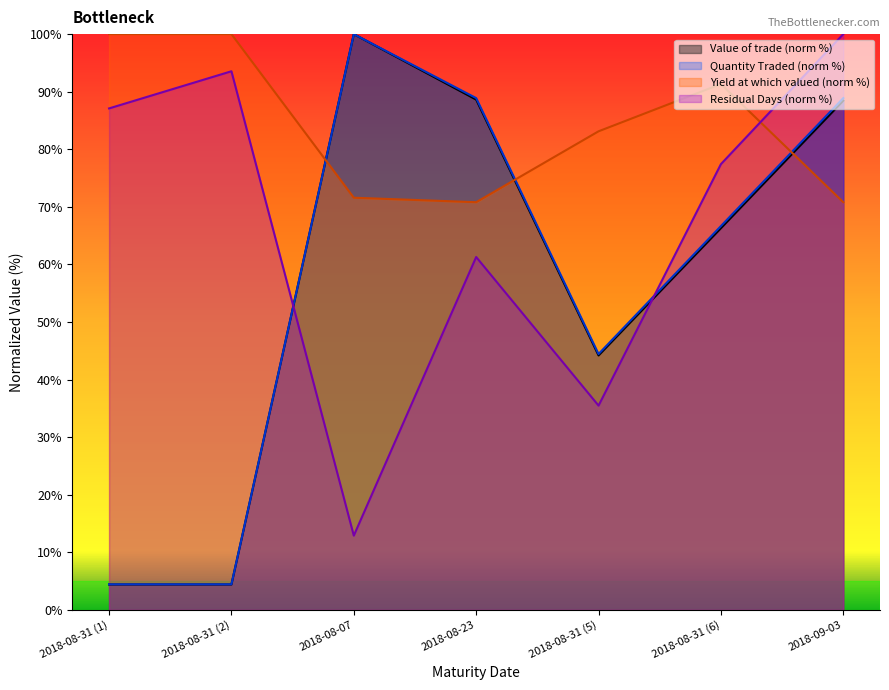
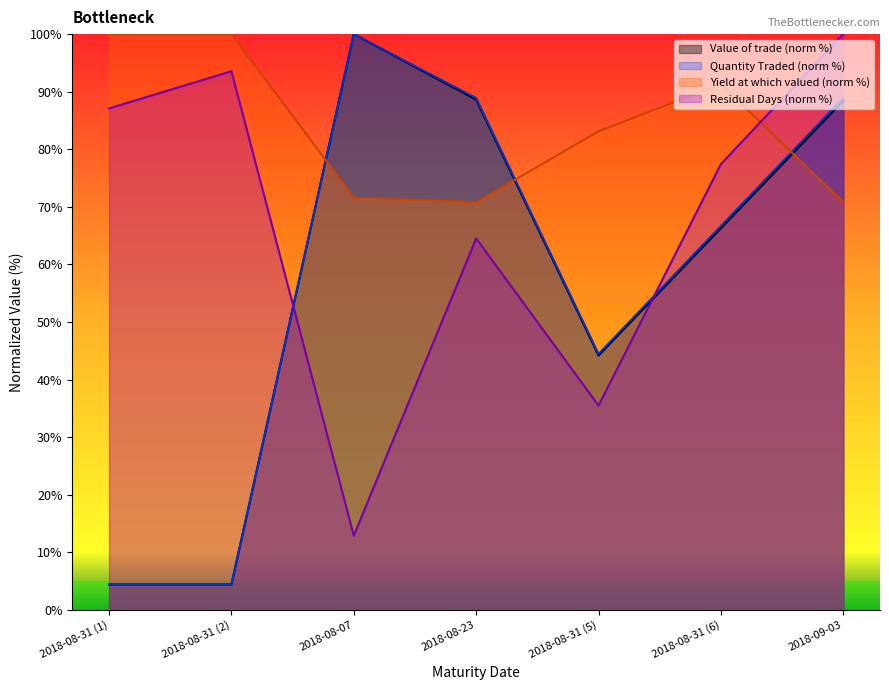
Residual Days (norm %), 2018-08-23: 61% -> 65%
